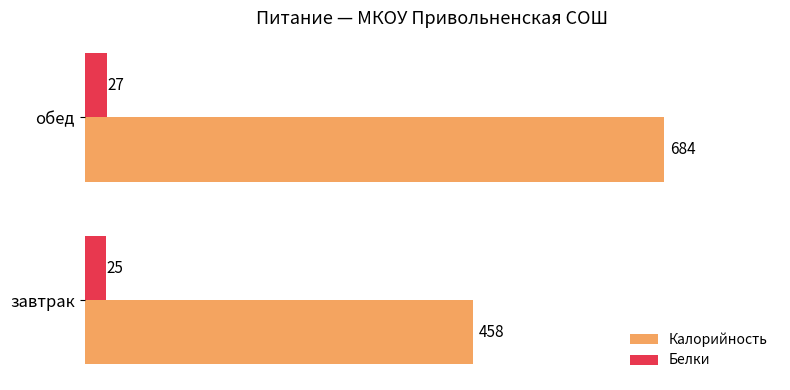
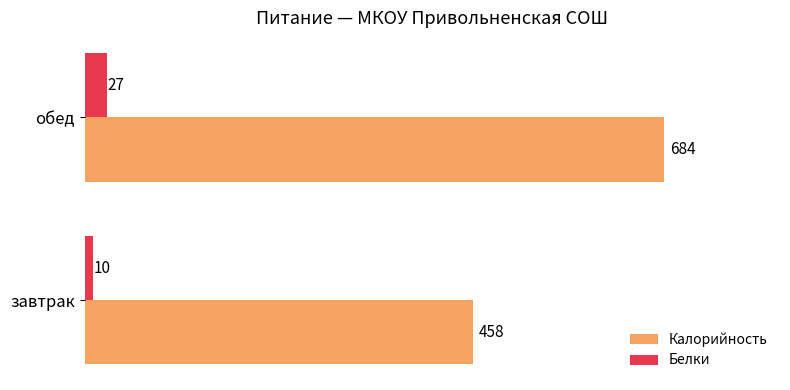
Белки, завтрак: 25 -> 10
